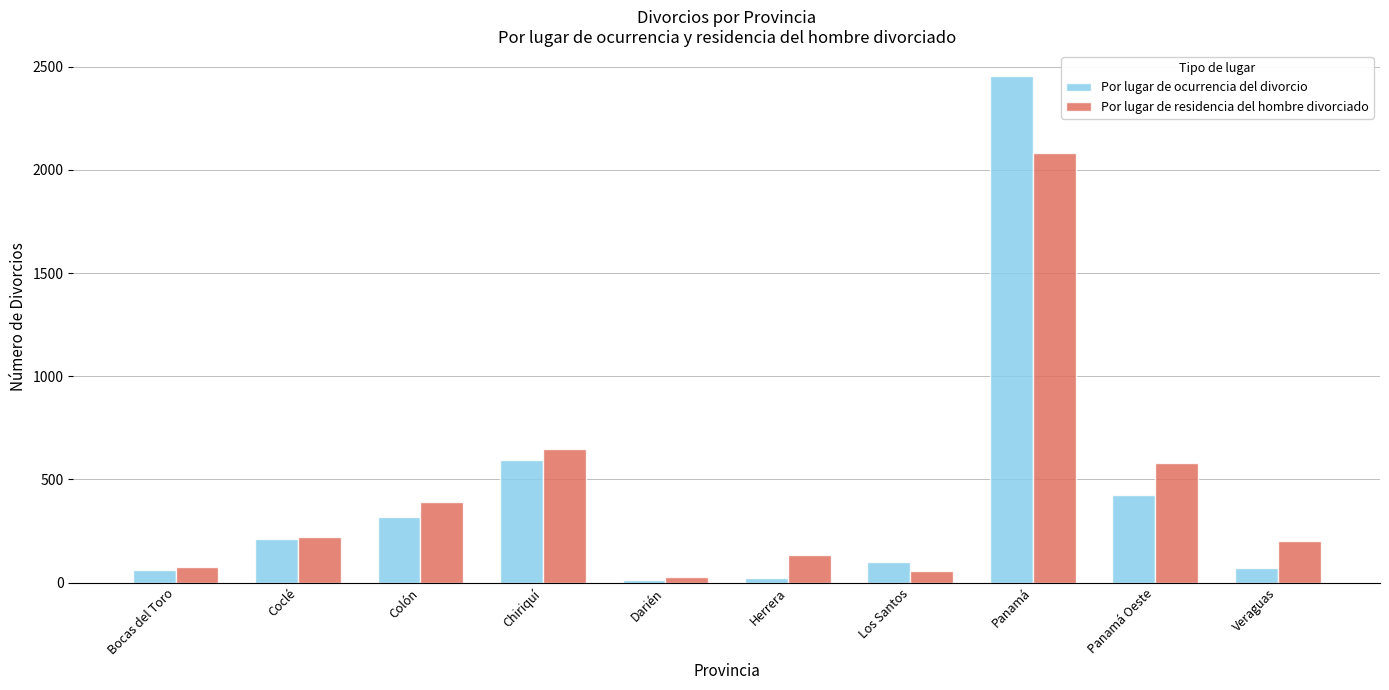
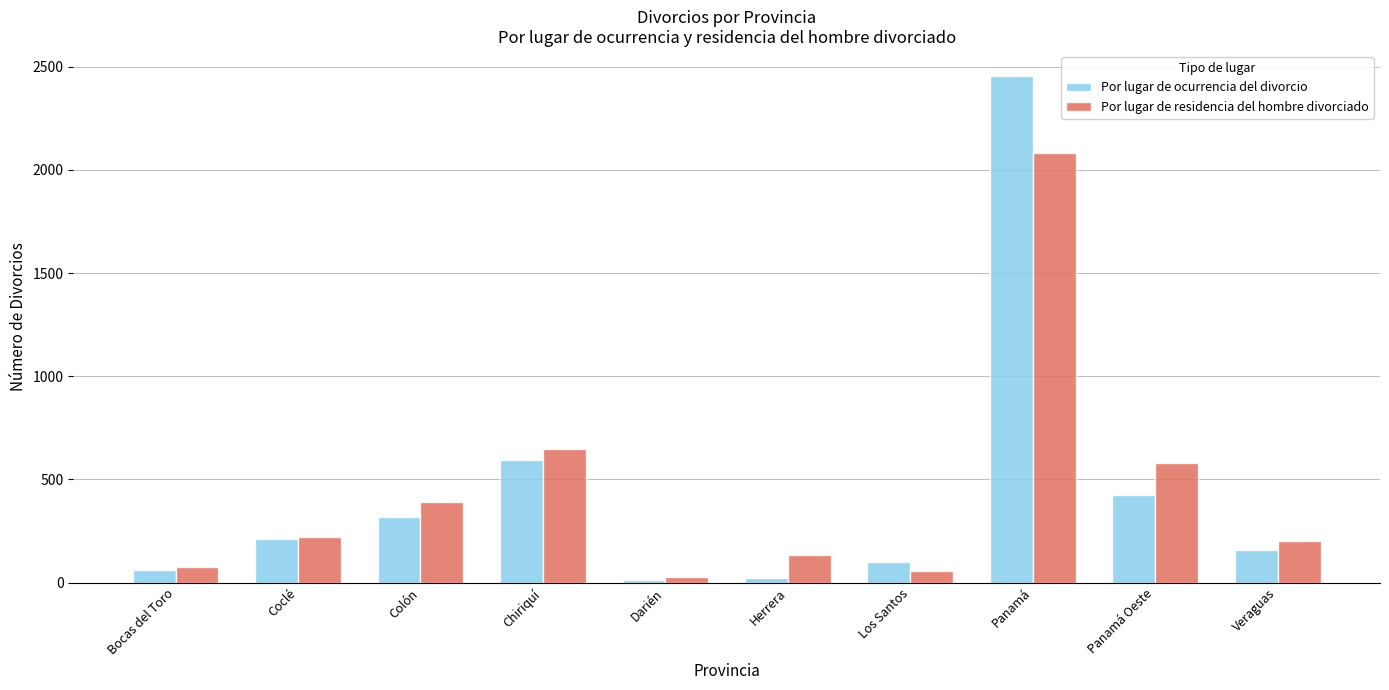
Por lugar de ocurrencia del divorcio, Veraguas: 70 -> 160
